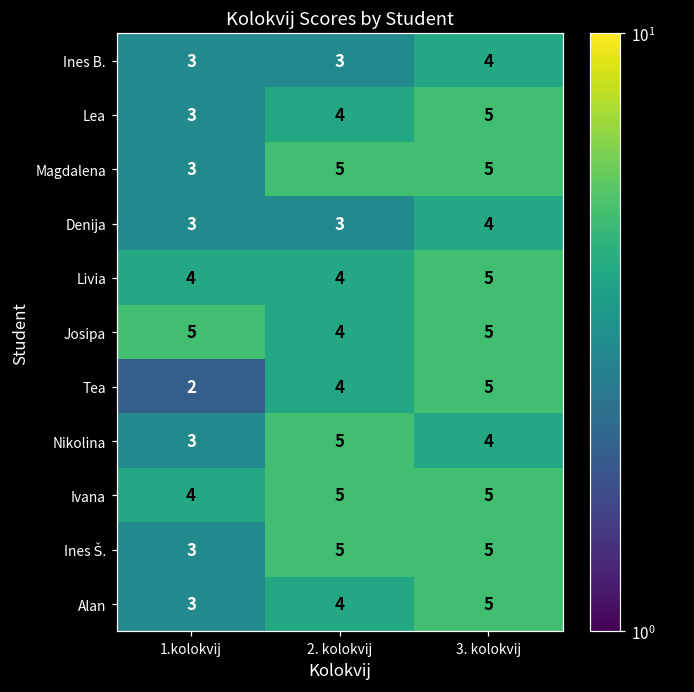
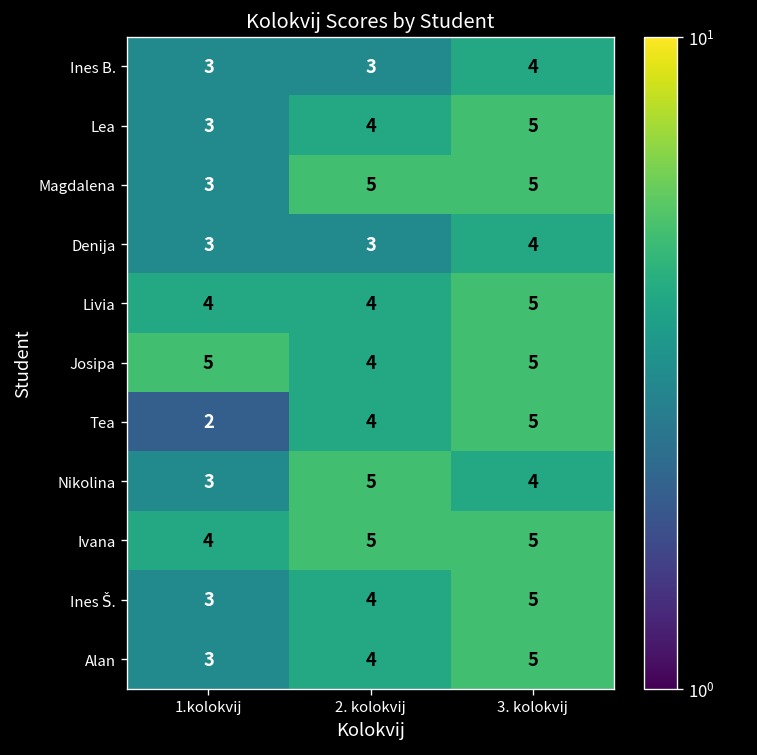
Ines Š., 2. kolokvij: 5 -> 4
